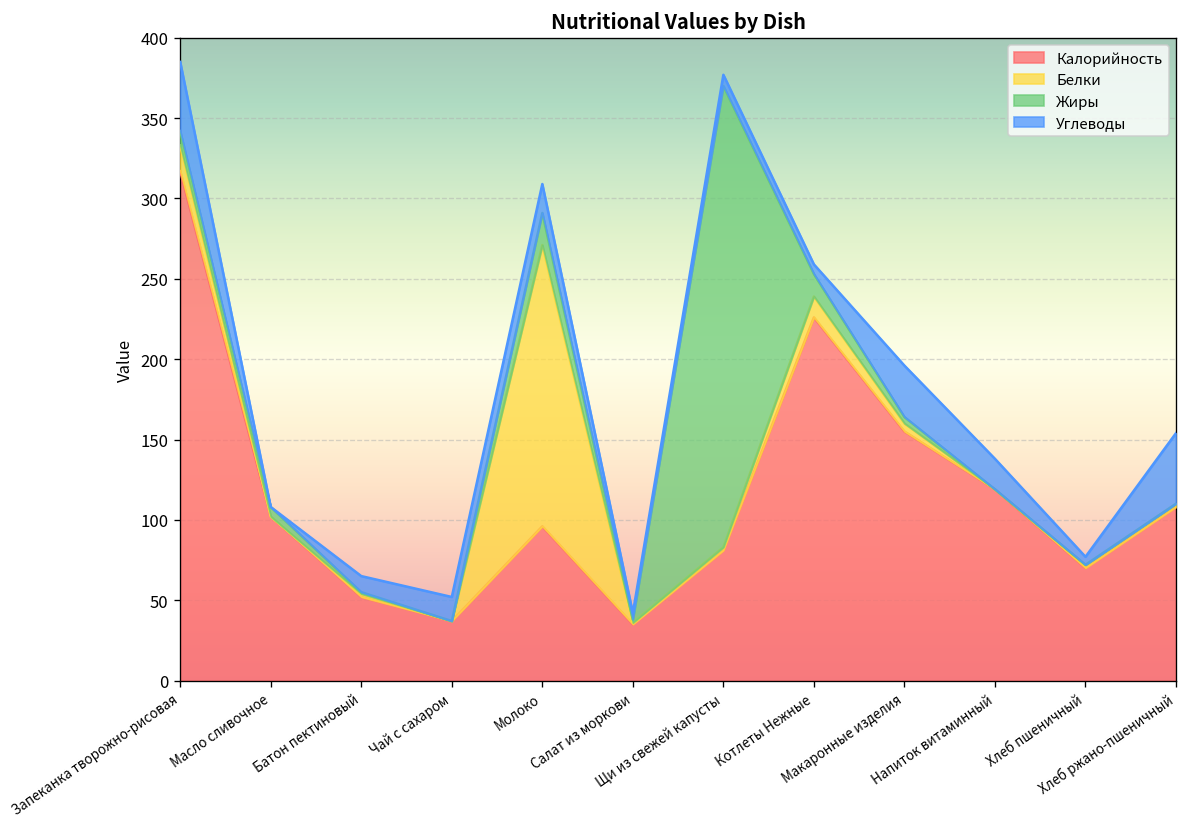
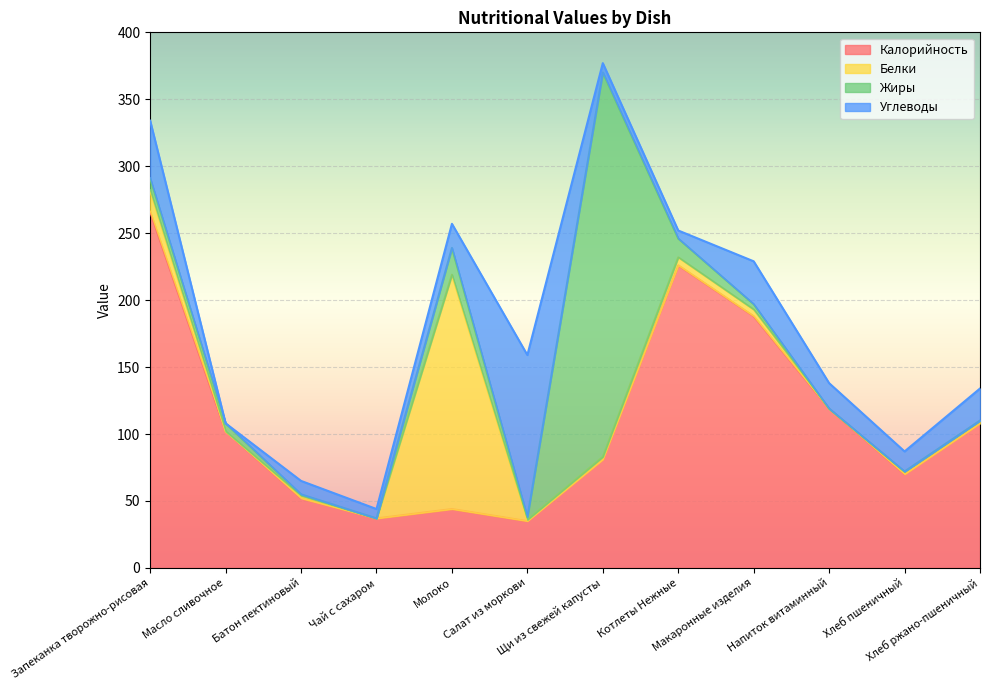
Калорийность, Запеканка творожно-рисовая: 317 -> 266
Углеводы, Чай с сахаром: 15 -> 7
Калорийность, Молоко: 96 -> 44
Углеводы, Салат из моркови: 4 -> 121
Белки, Котлеты Нежные: 13 -> 6
Калорийность, Макаронные изделия: 155 -> 188
Углеводы, Хлеб пшеничный: 5 -> 15
Углеводы, Хлеб ржано-пшеничный: 44 -> 24
